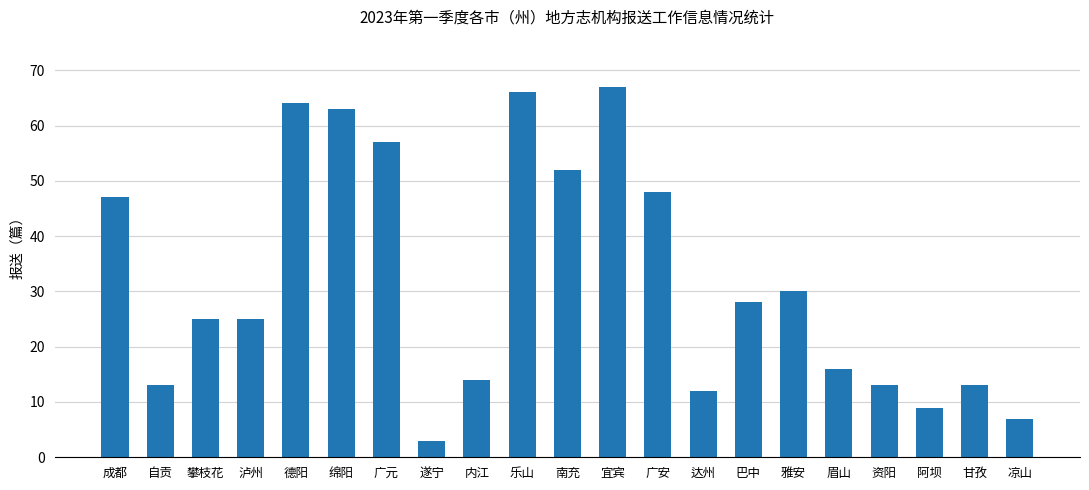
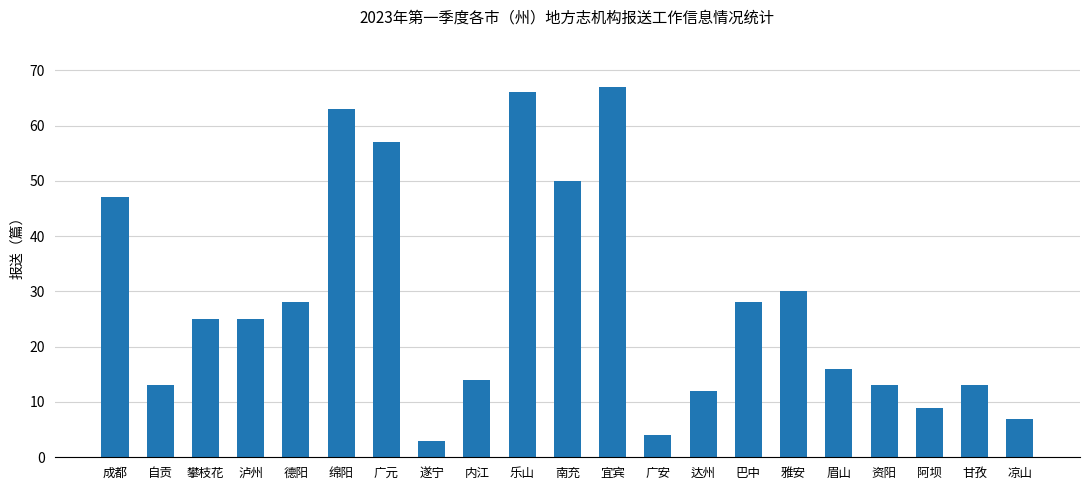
德阳: 64 -> 28
南充: 52 -> 50
广安: 48 -> 4
